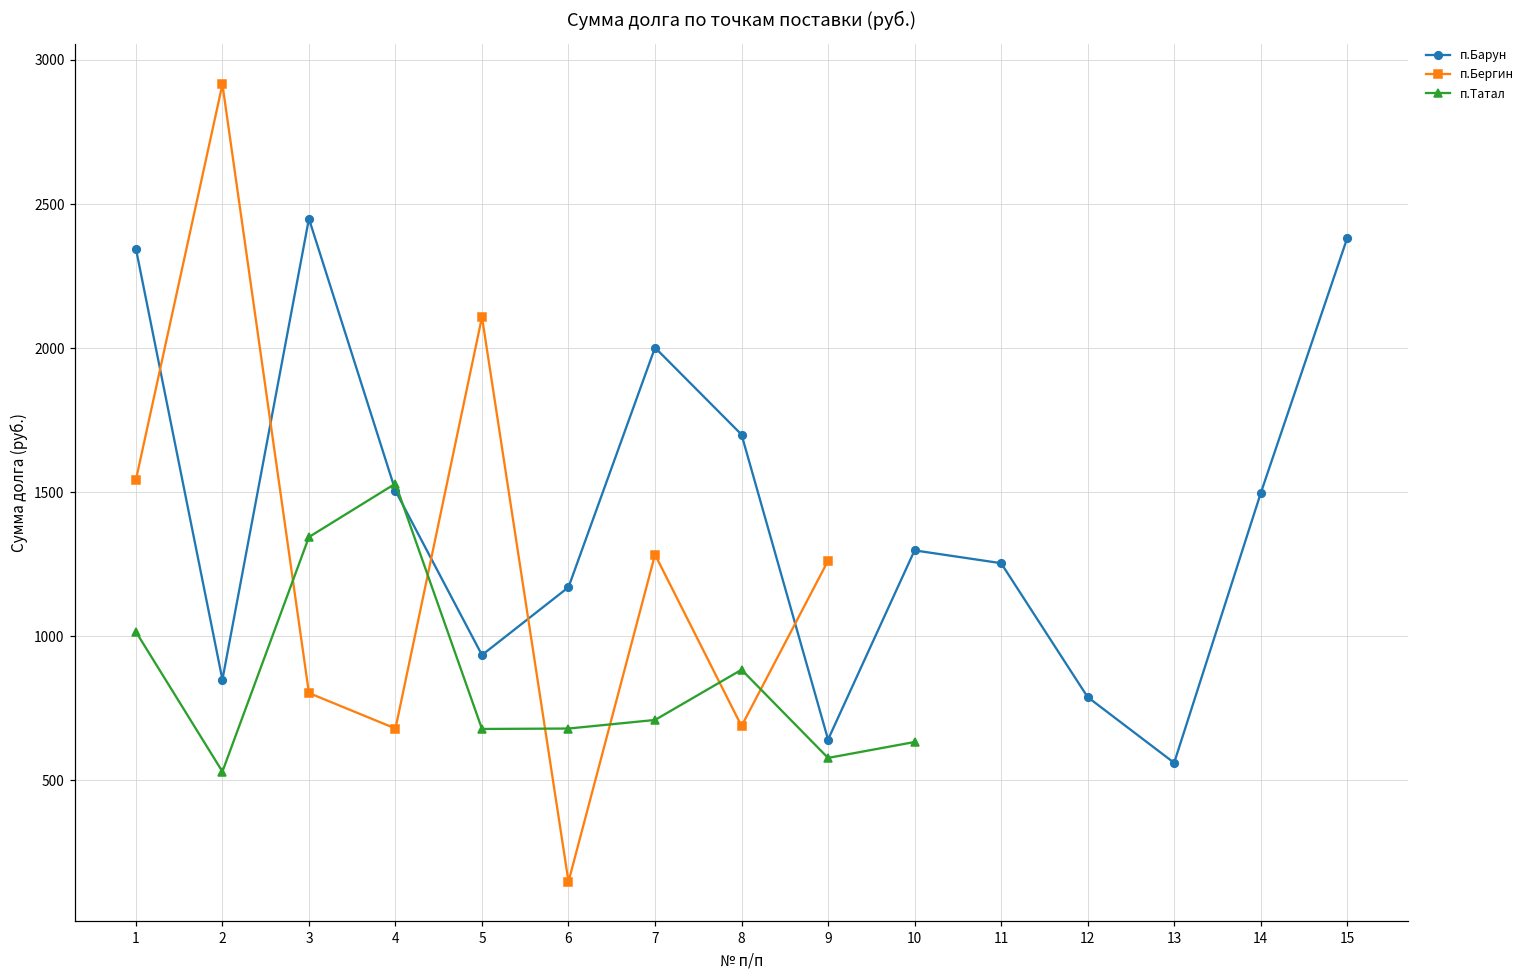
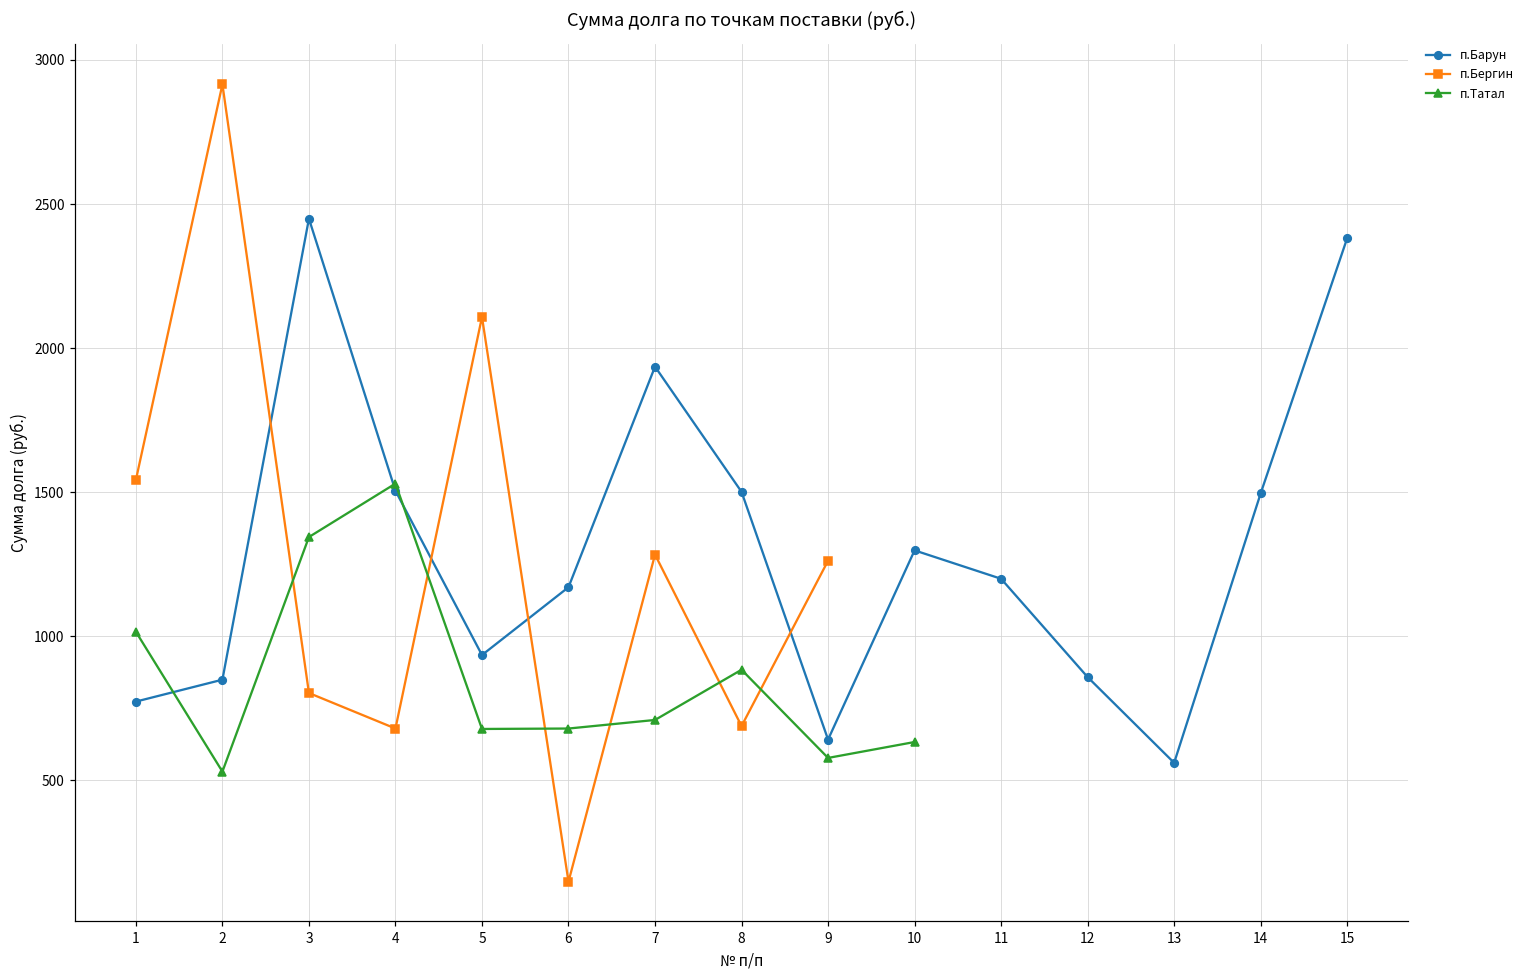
п.Барун, 1: 2350 -> 770
п.Барун, 7: 2000 -> 1940
п.Барун, 8: 1700 -> 1500
п.Барун, 11: 1250 -> 1200
п.Барун, 12: 790 -> 860
